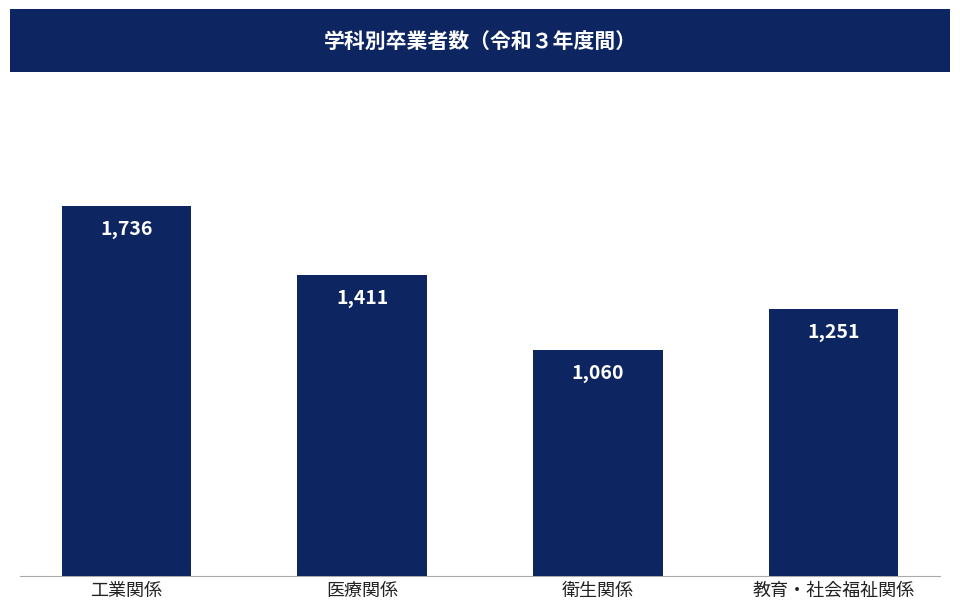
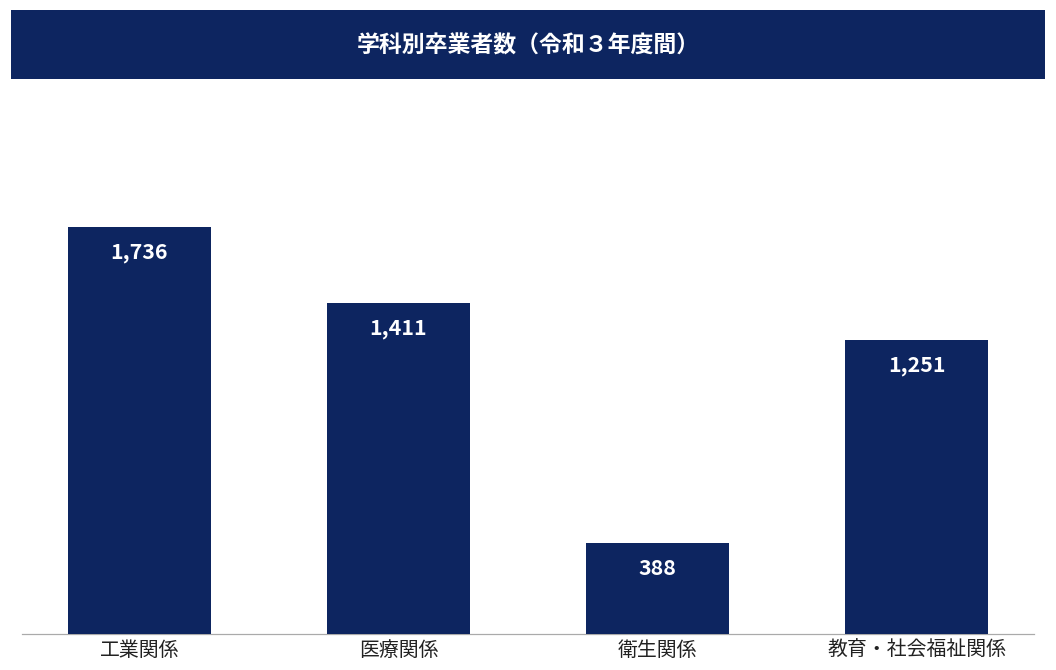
衛生関係: 1,060 -> 388
